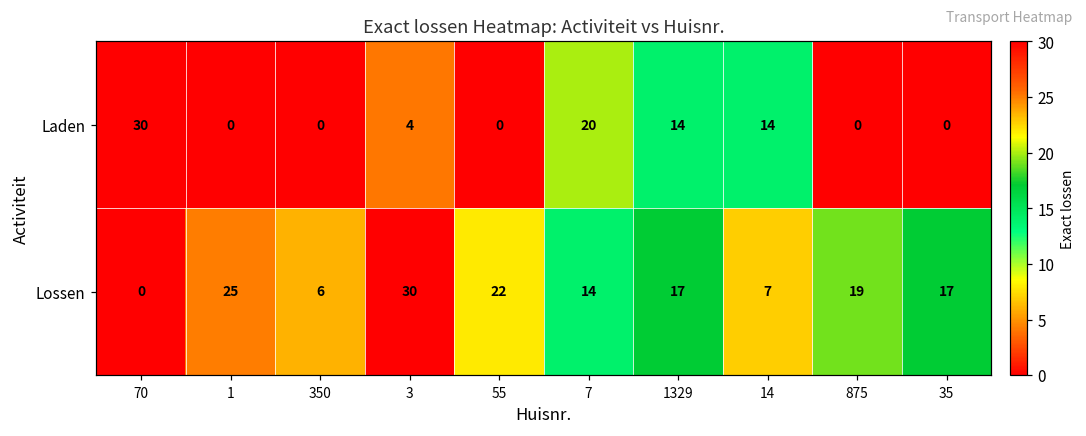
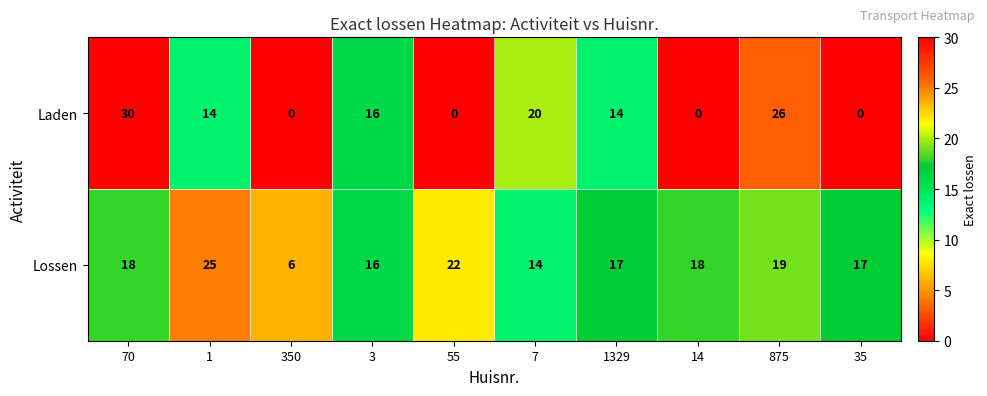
Laden, 1: 0 -> 14
Laden, 3: 4 -> 16
Laden, 14: 14 -> 0
Laden, 875: 0 -> 26
Lossen, 70: 0 -> 18
Lossen, 3: 30 -> 16
Lossen, 14: 7 -> 18
